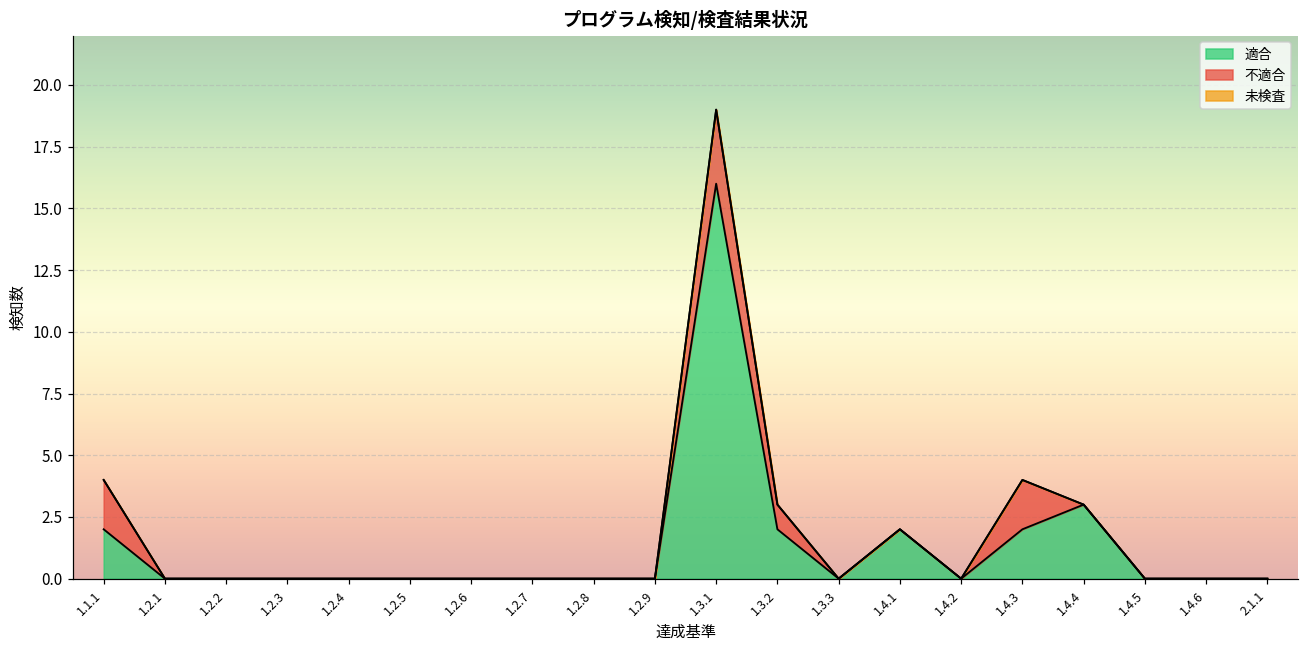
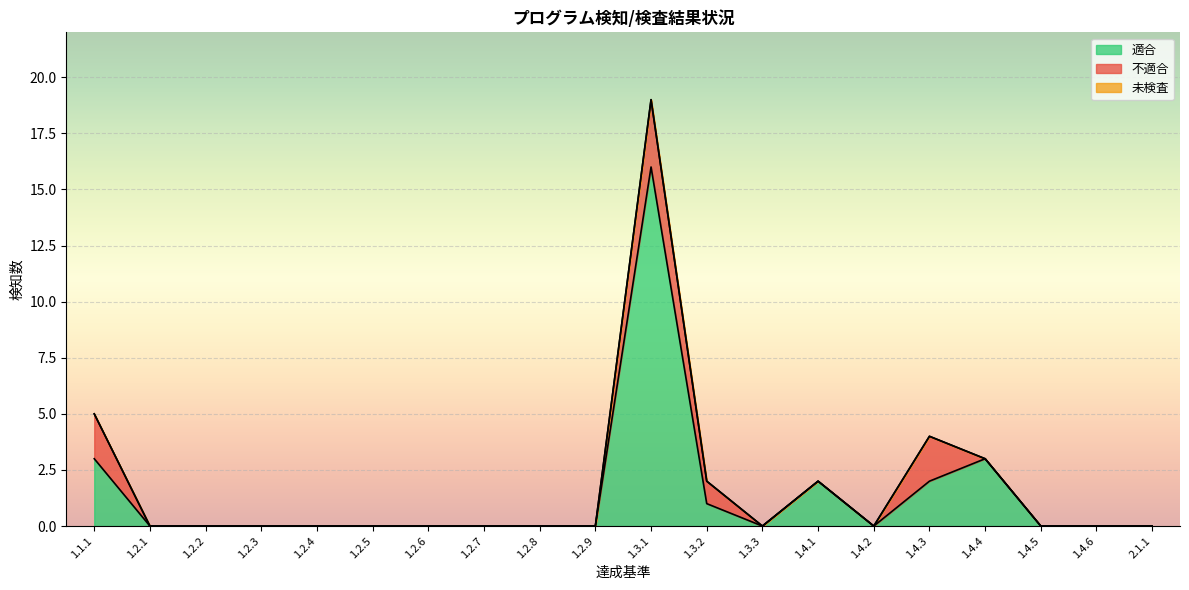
適合, 1.1.1: 2 -> 3
適合, 1.3.2: 2 -> 1
